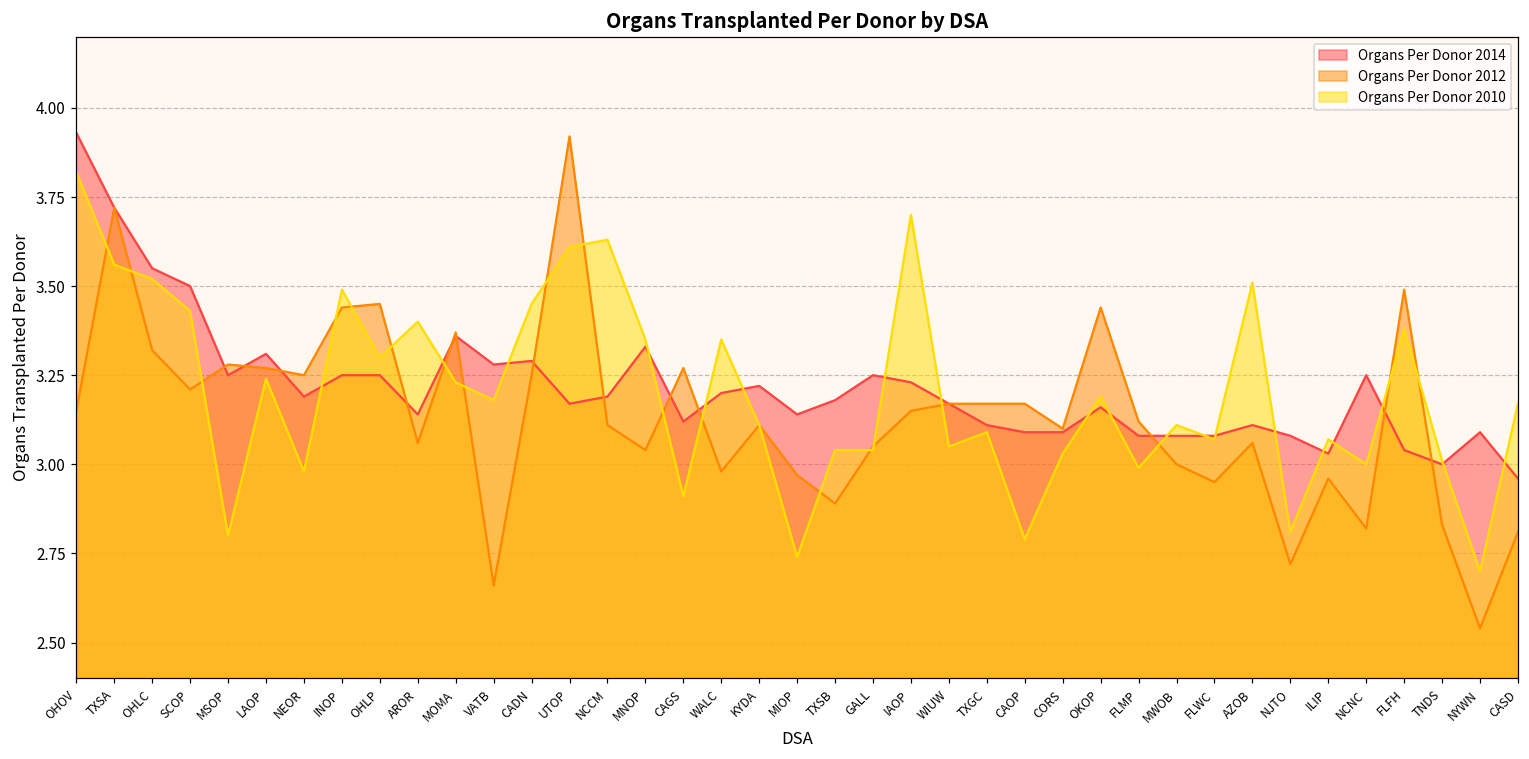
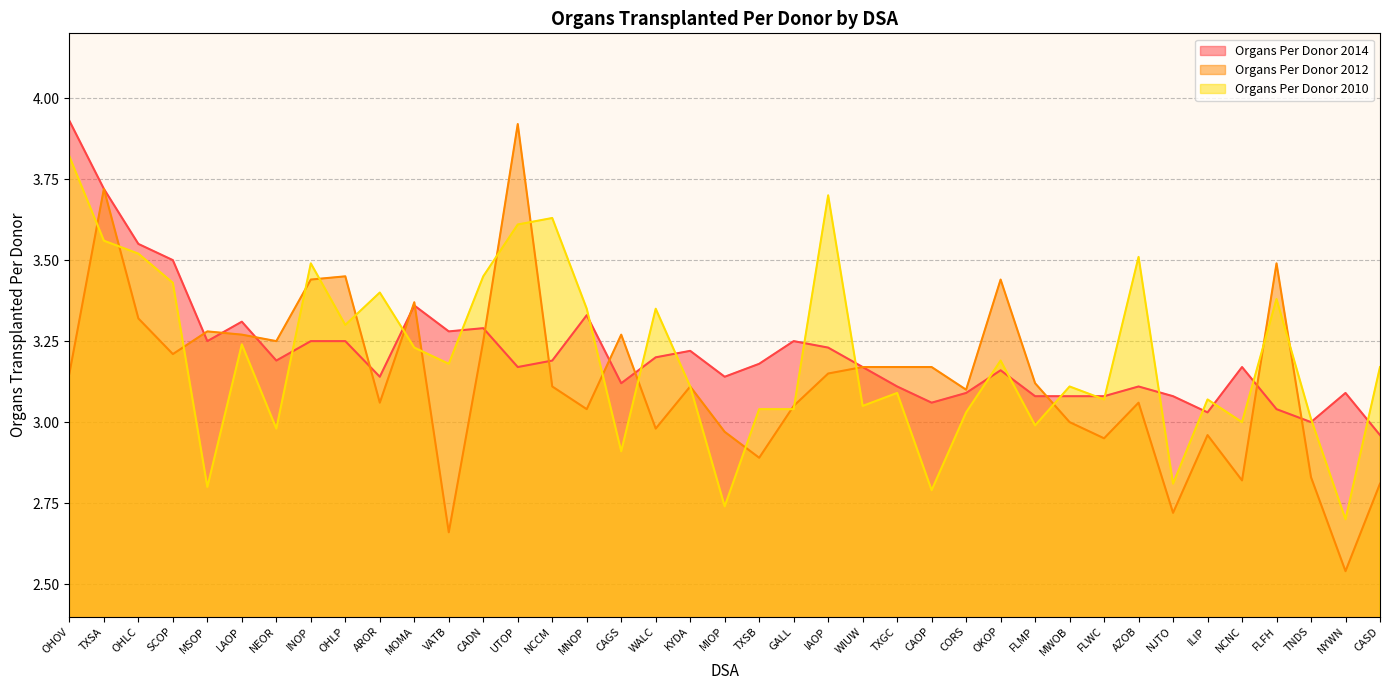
Organs Per Donor 2014, CAOP: 3.09 -> 3.06
Organs Per Donor 2014, NCNC: 3.25 -> 3.17
